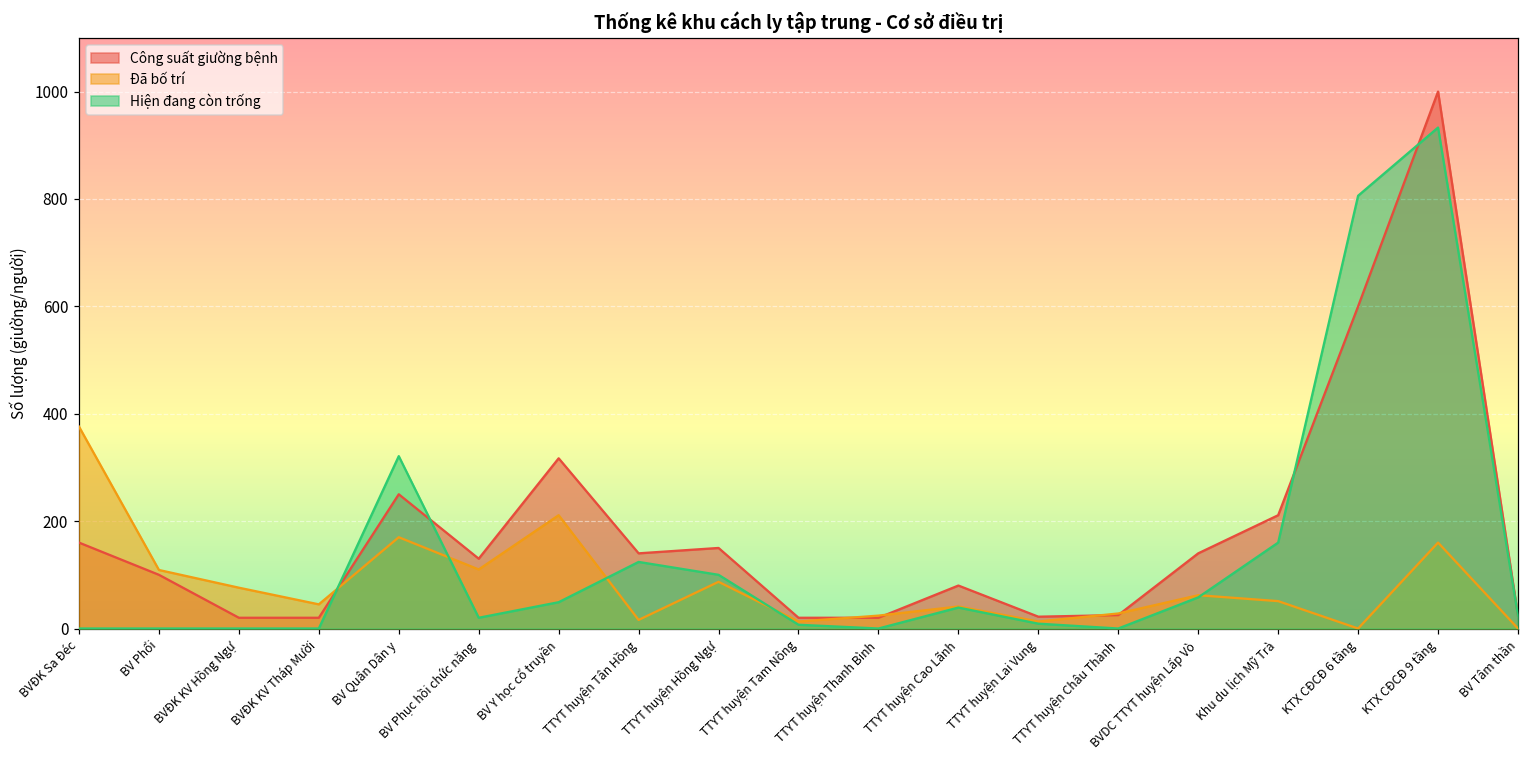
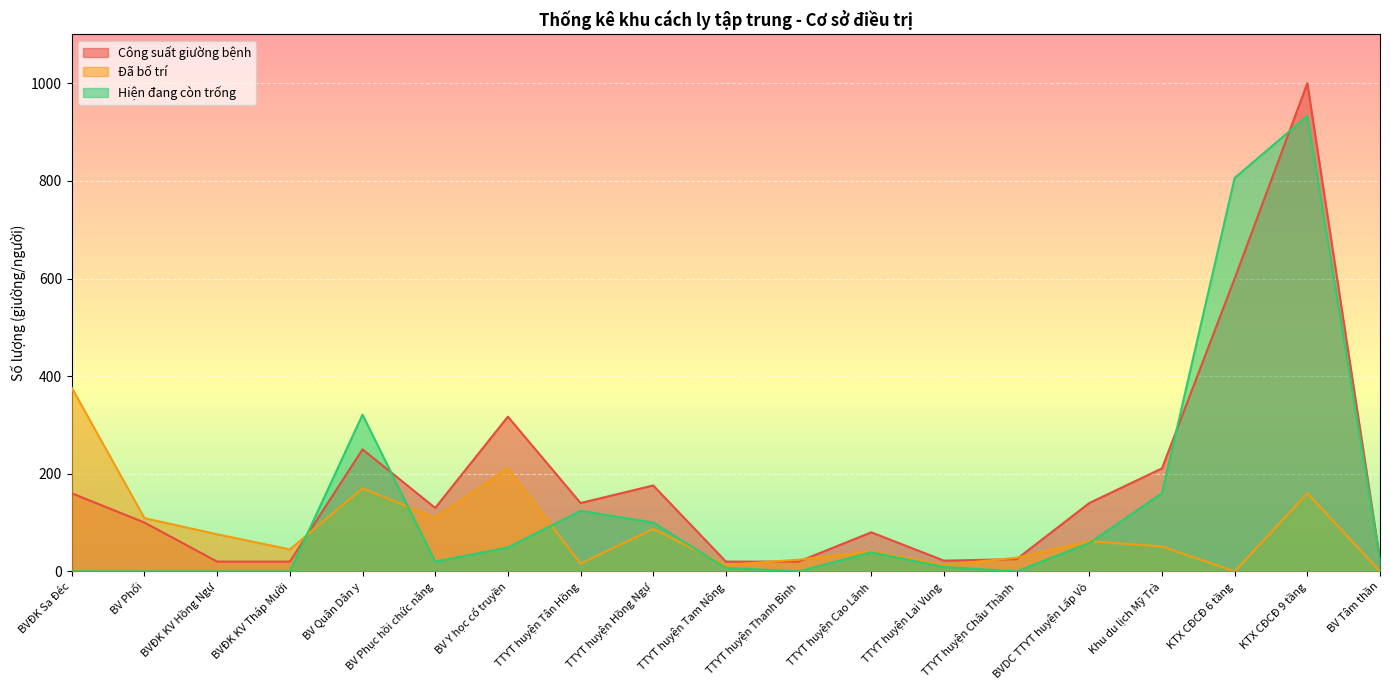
Công suất giường bệnh, TTYT huyện Hồng Ngự: 150 -> 180
